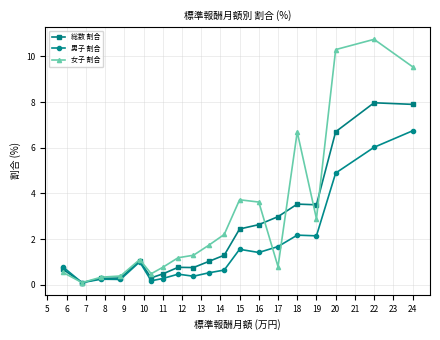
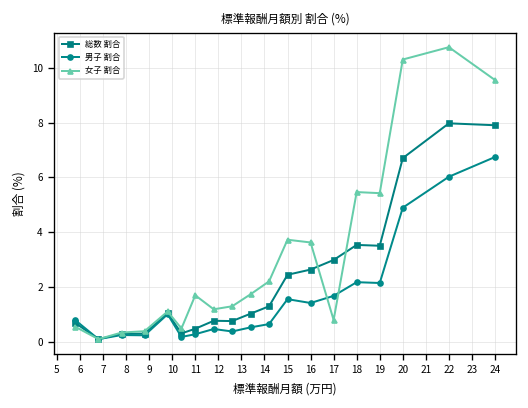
女子 割合, 11: 0.8 -> 1.7
女子 割合, 18: 6.7 -> 5.5
女子 割合, 19: 2.9 -> 5.4
